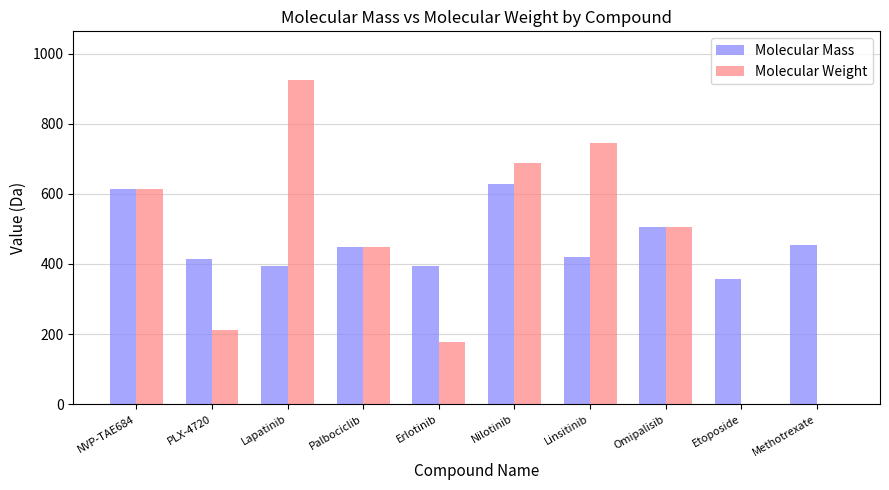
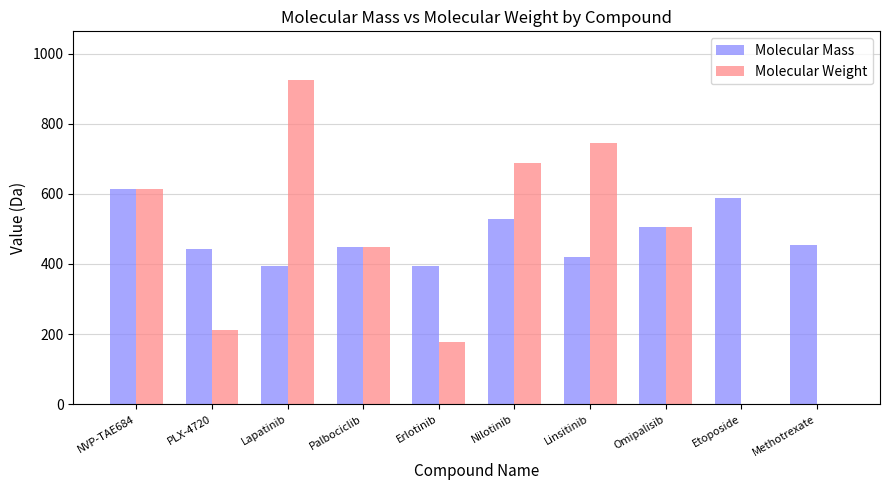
Molecular Mass, PLX-4720: 410 -> 440
Molecular Mass, Nilotinib: 630 -> 530
Molecular Mass, Etoposide: 360 -> 590
